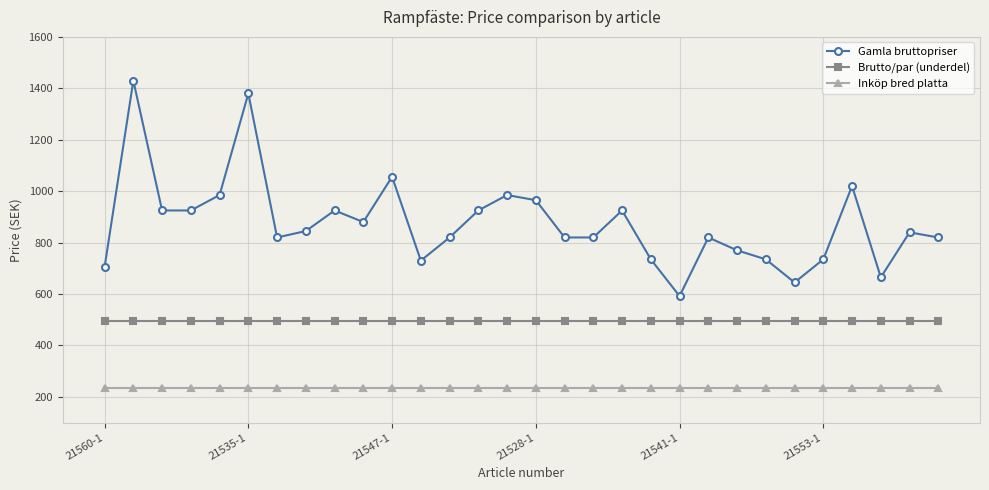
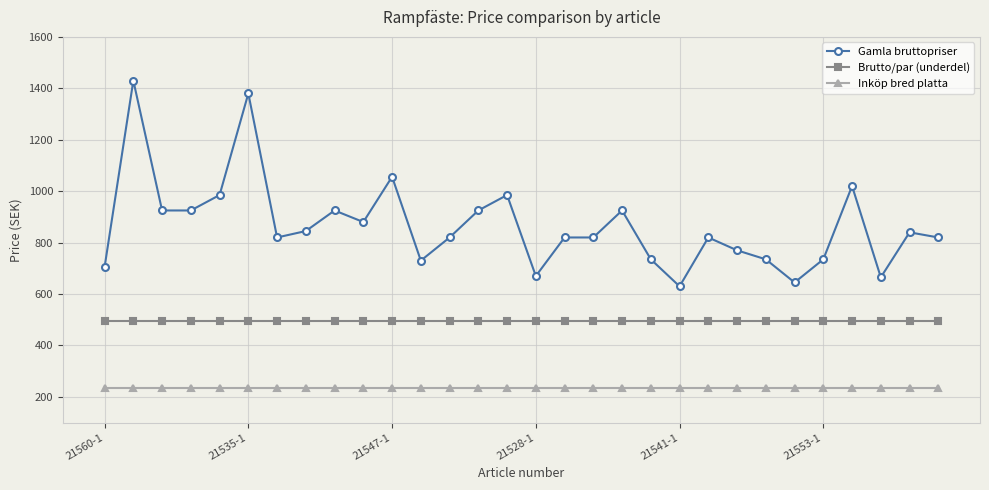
Gamla bruttopriser, 21528-1: 970 -> 670
Gamla bruttopriser, 21541-1: 590 -> 630
